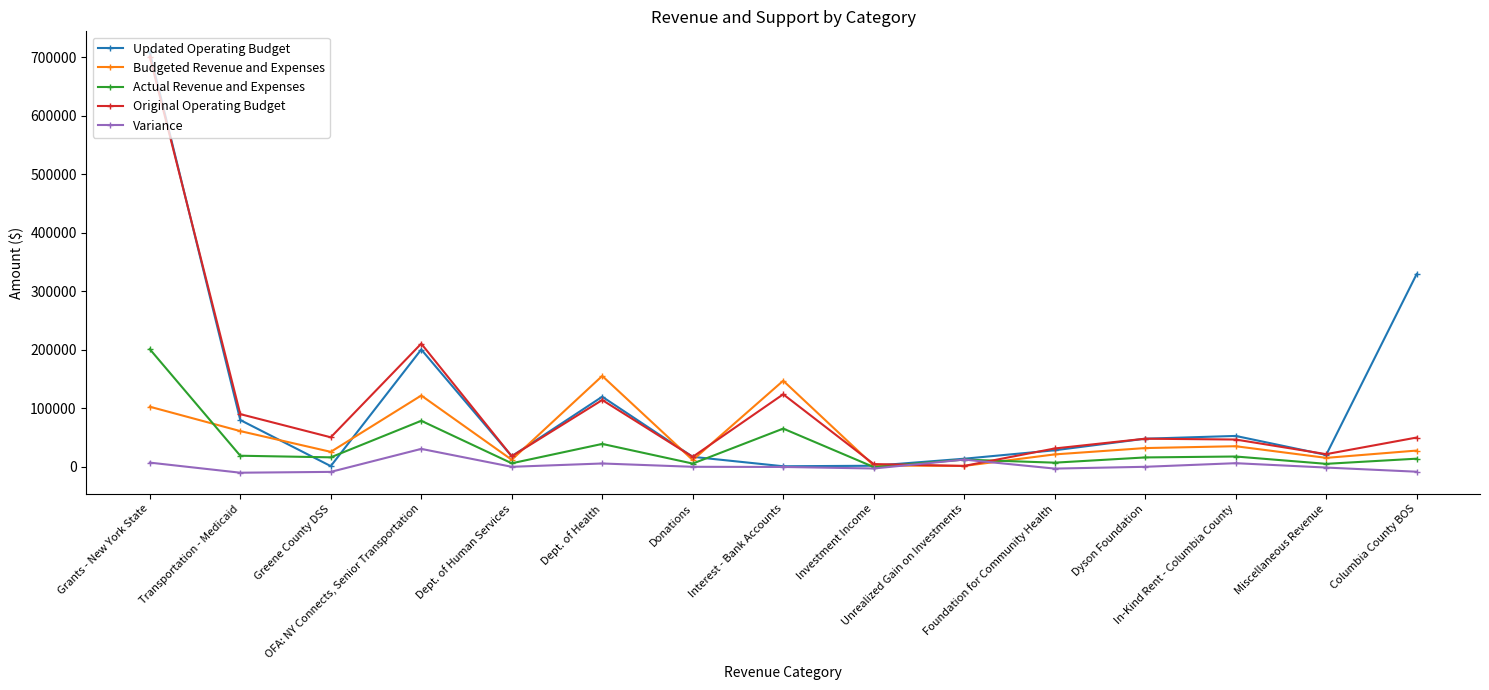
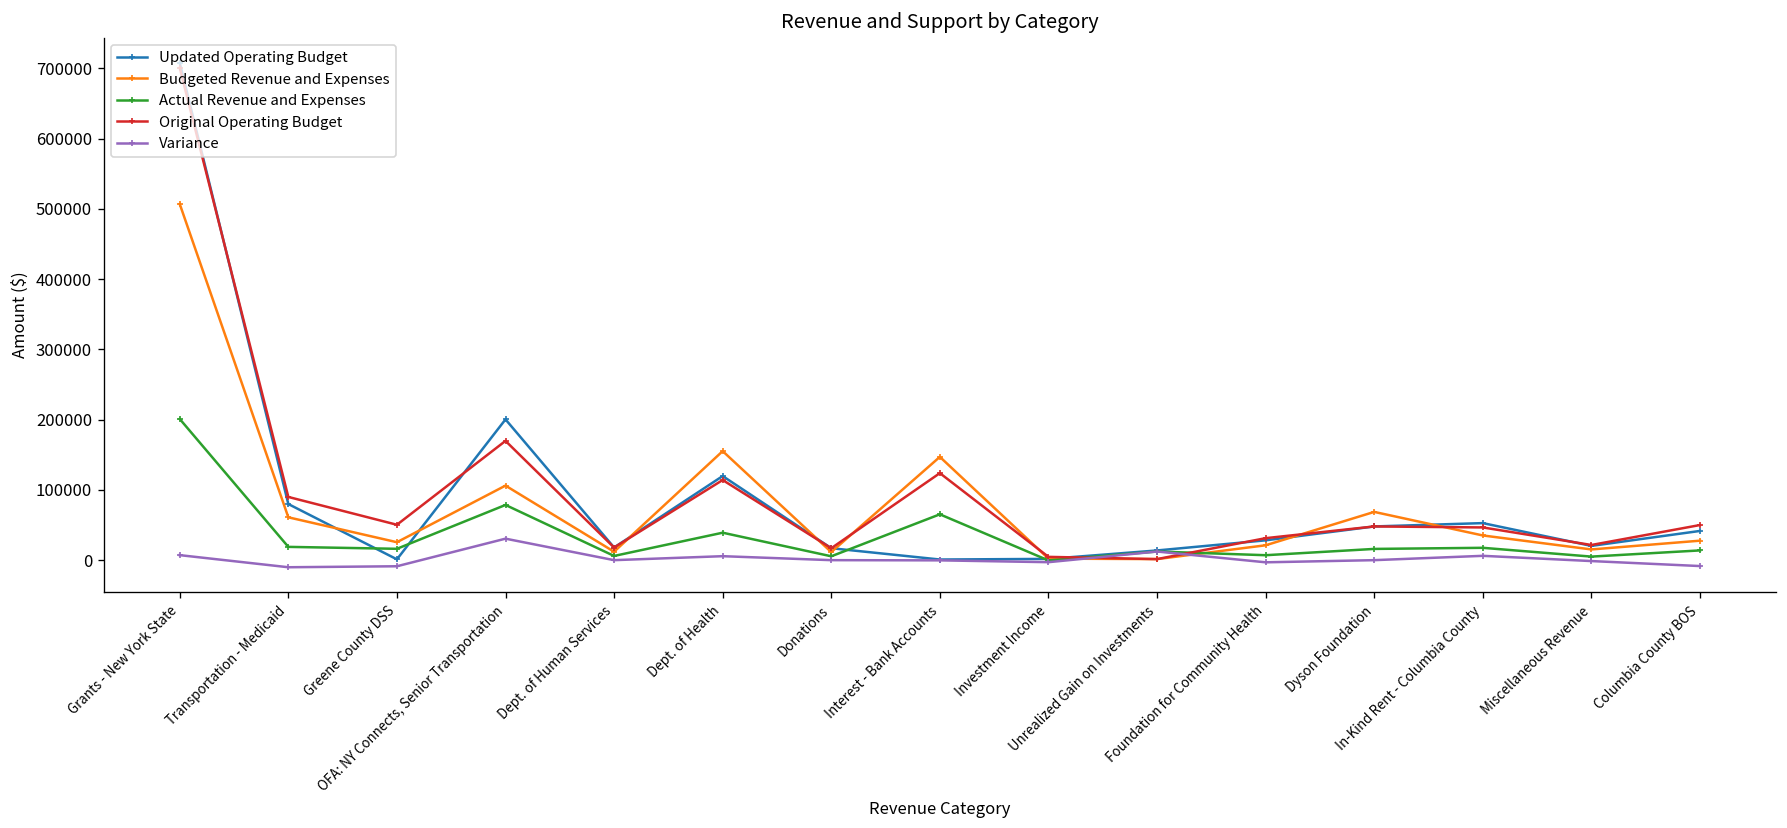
Budgeted Revenue and Expenses, Grants - New York State: 100000 -> 510000
Budgeted Revenue and Expenses, OFA: NY Connects, Senior Transportation: 120000 -> 110000
Original Operating Budget, OFA: NY Connects, Senior Transportation: 210000 -> 170000
Budgeted Revenue and Expenses, Dyson Foundation: 30000 -> 70000
Updated Operating Budget, Columbia County BOS: 330000 -> 40000
